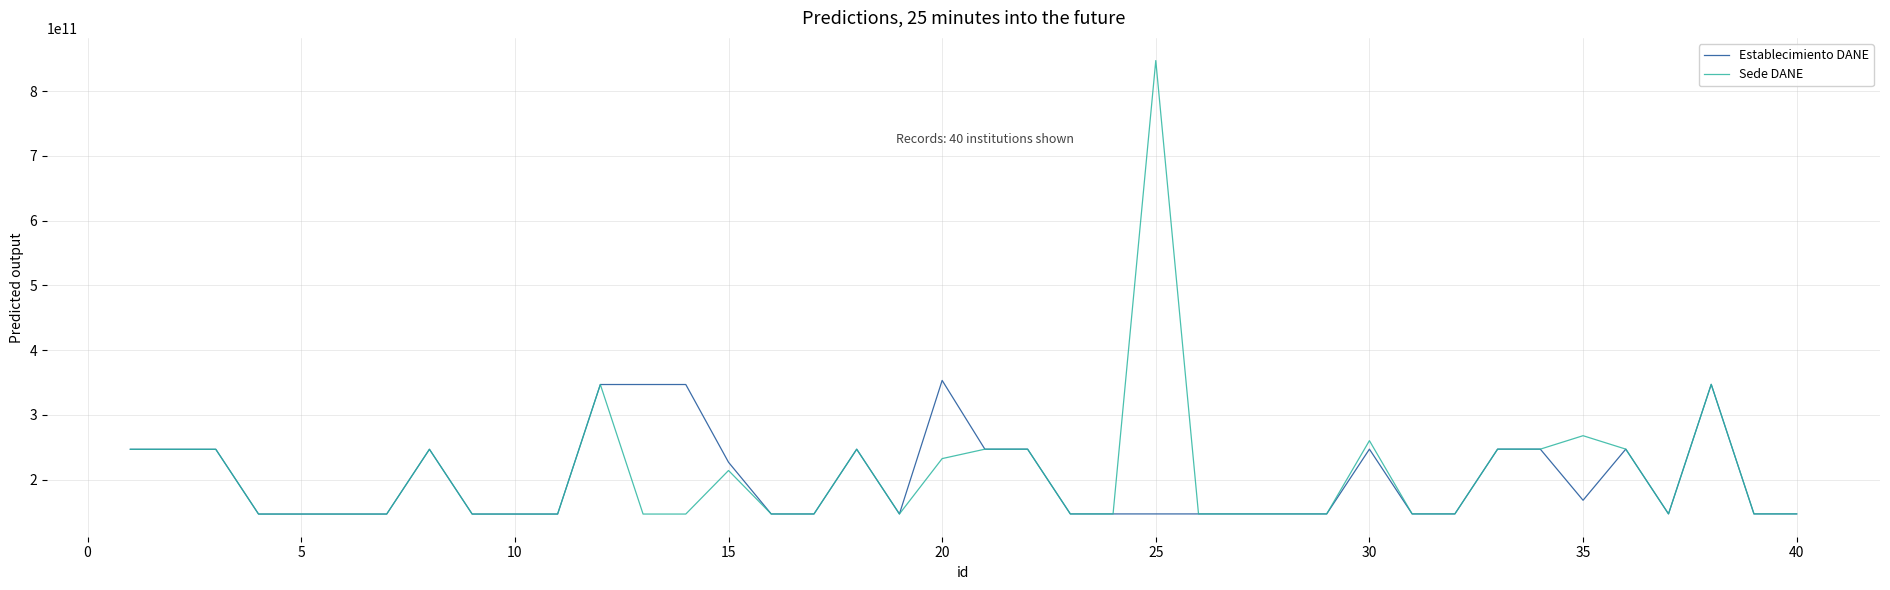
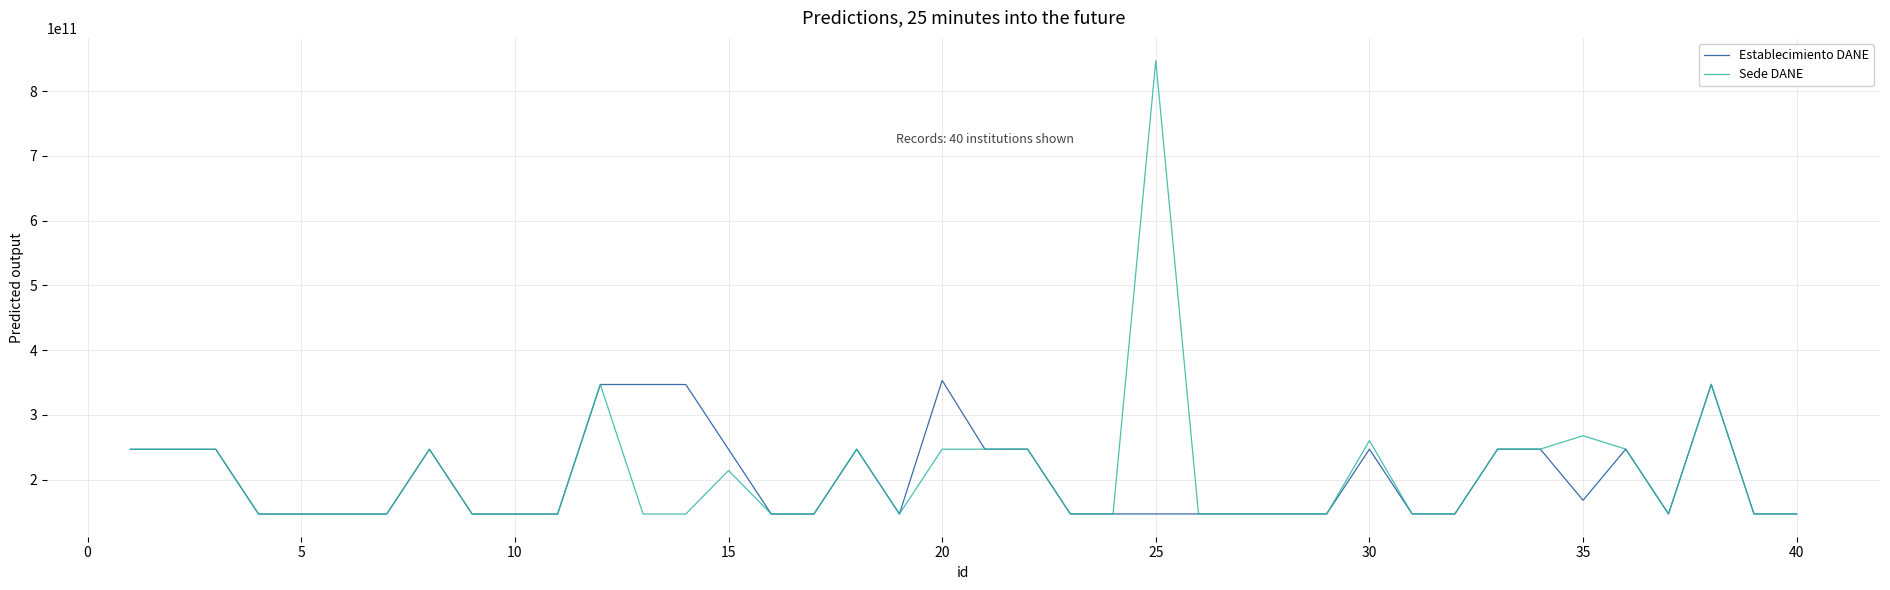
Establecimiento DANE, 15: 230000000000 -> 250000000000
Sede DANE, 20: 230000000000 -> 250000000000
